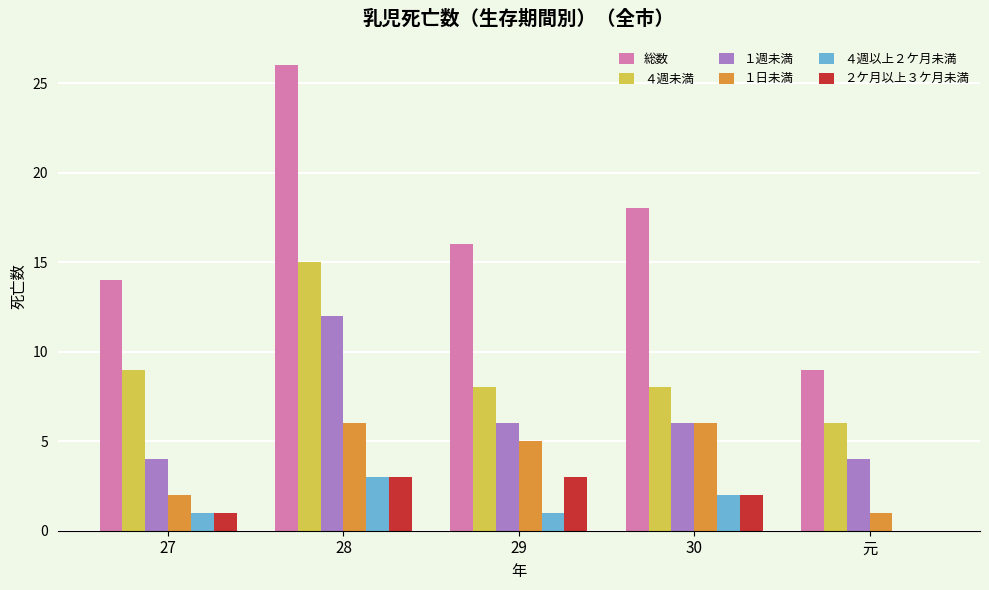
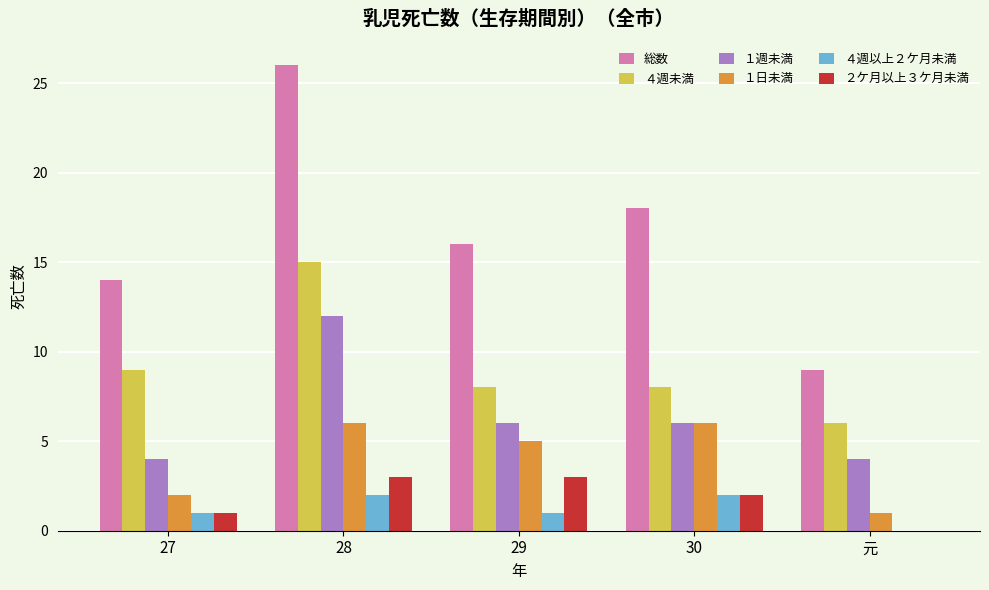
４週以上２ケ月未満, 28: 3 -> 2
